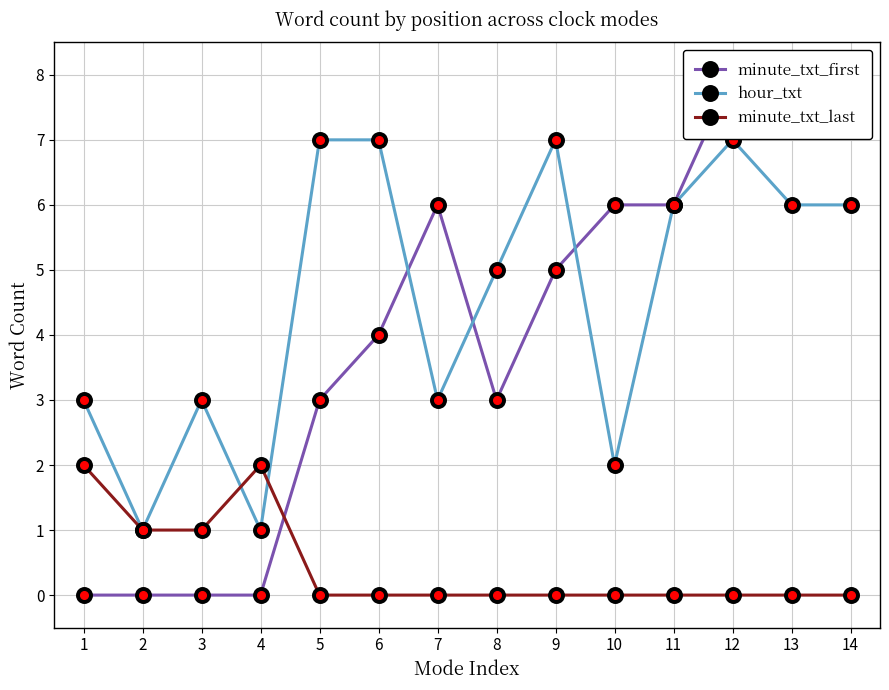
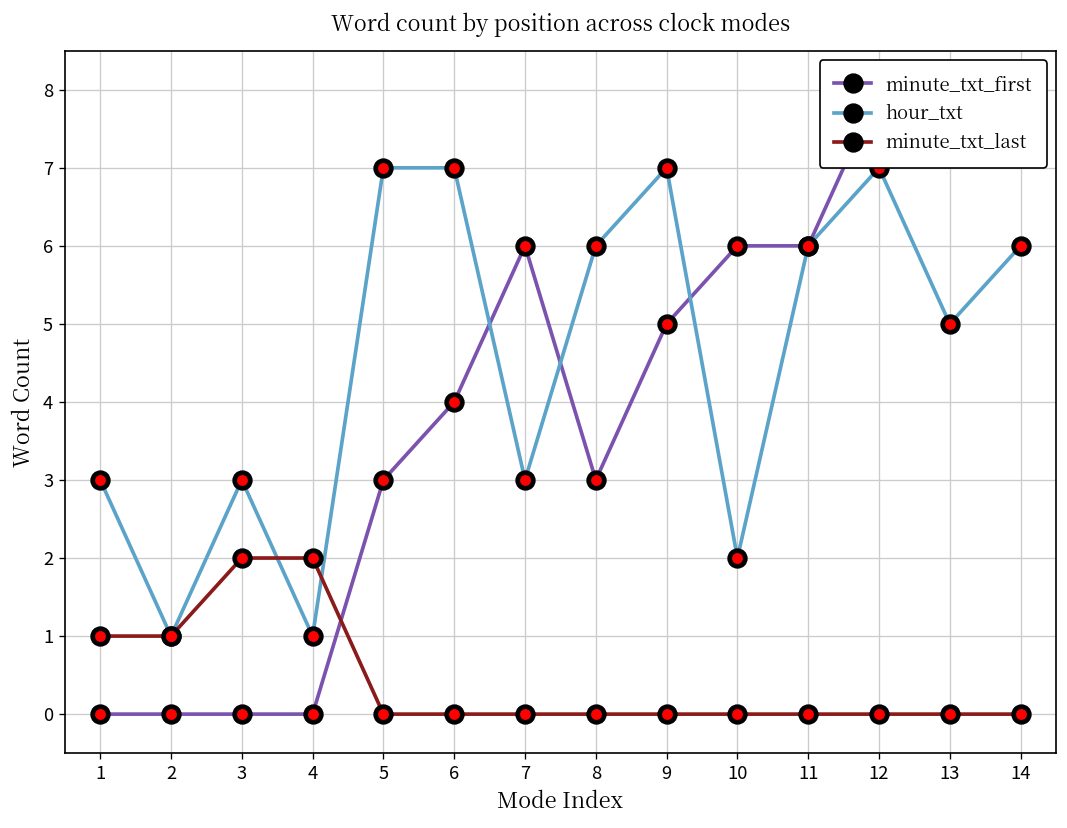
minute_txt_last, 1: 2 -> 1
minute_txt_last, 3: 1 -> 2
hour_txt, 8: 5 -> 6
hour_txt, 13: 6 -> 5
